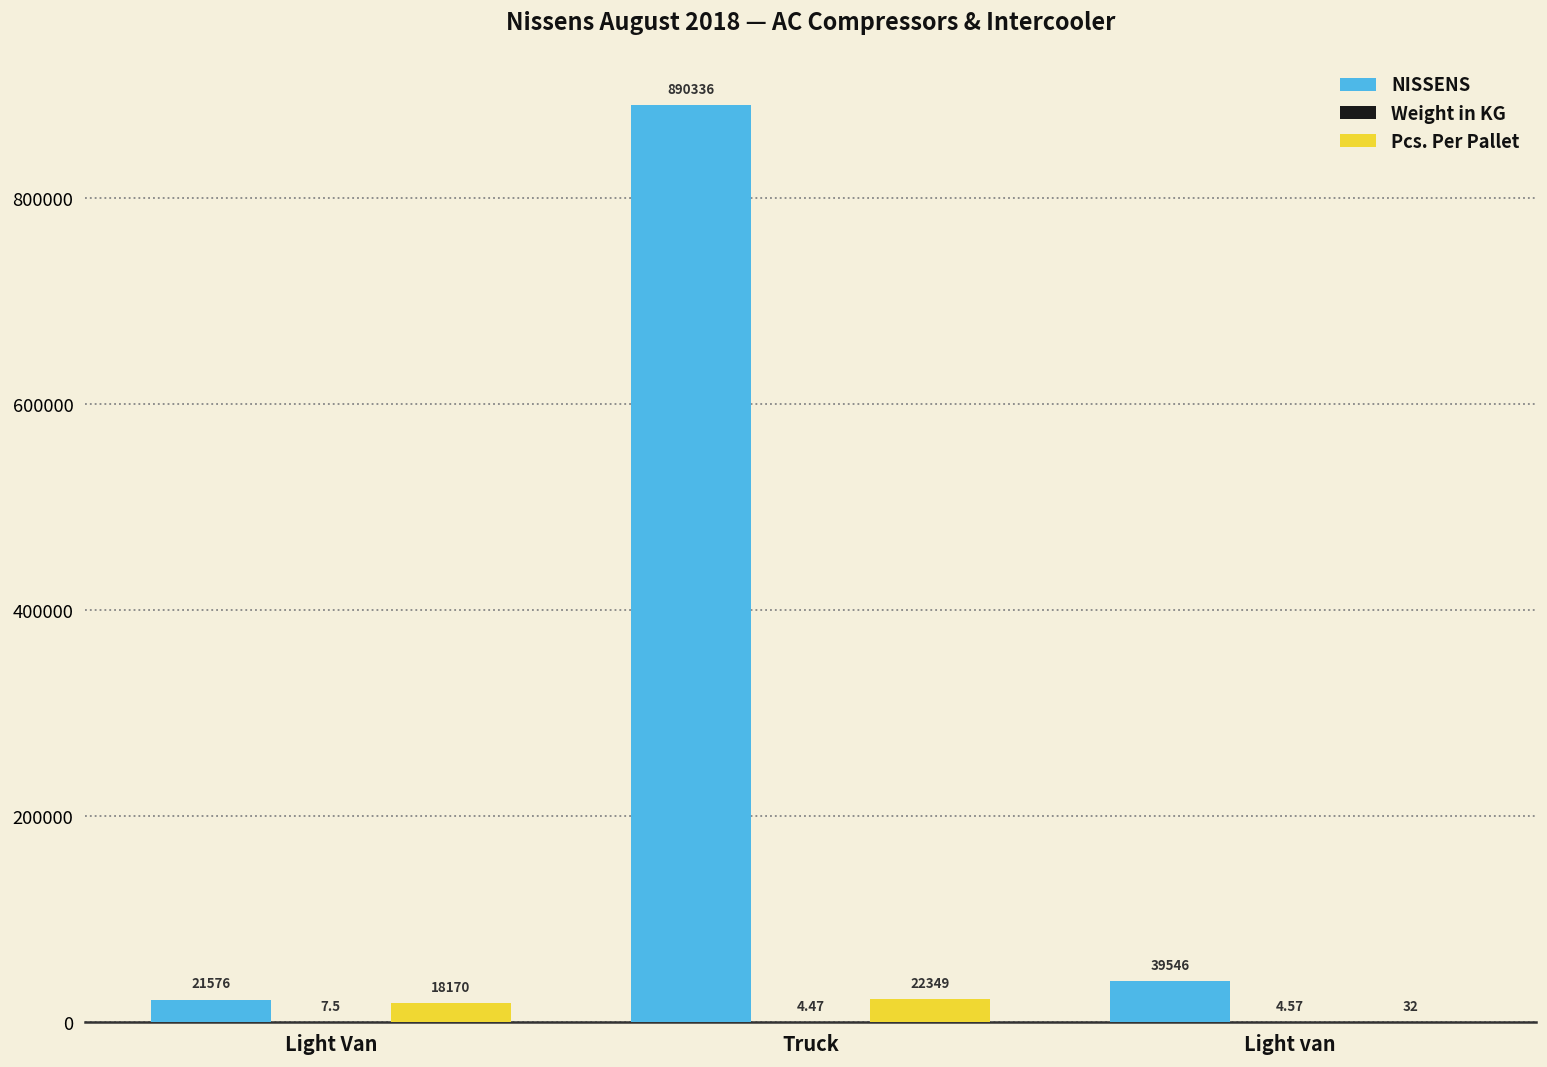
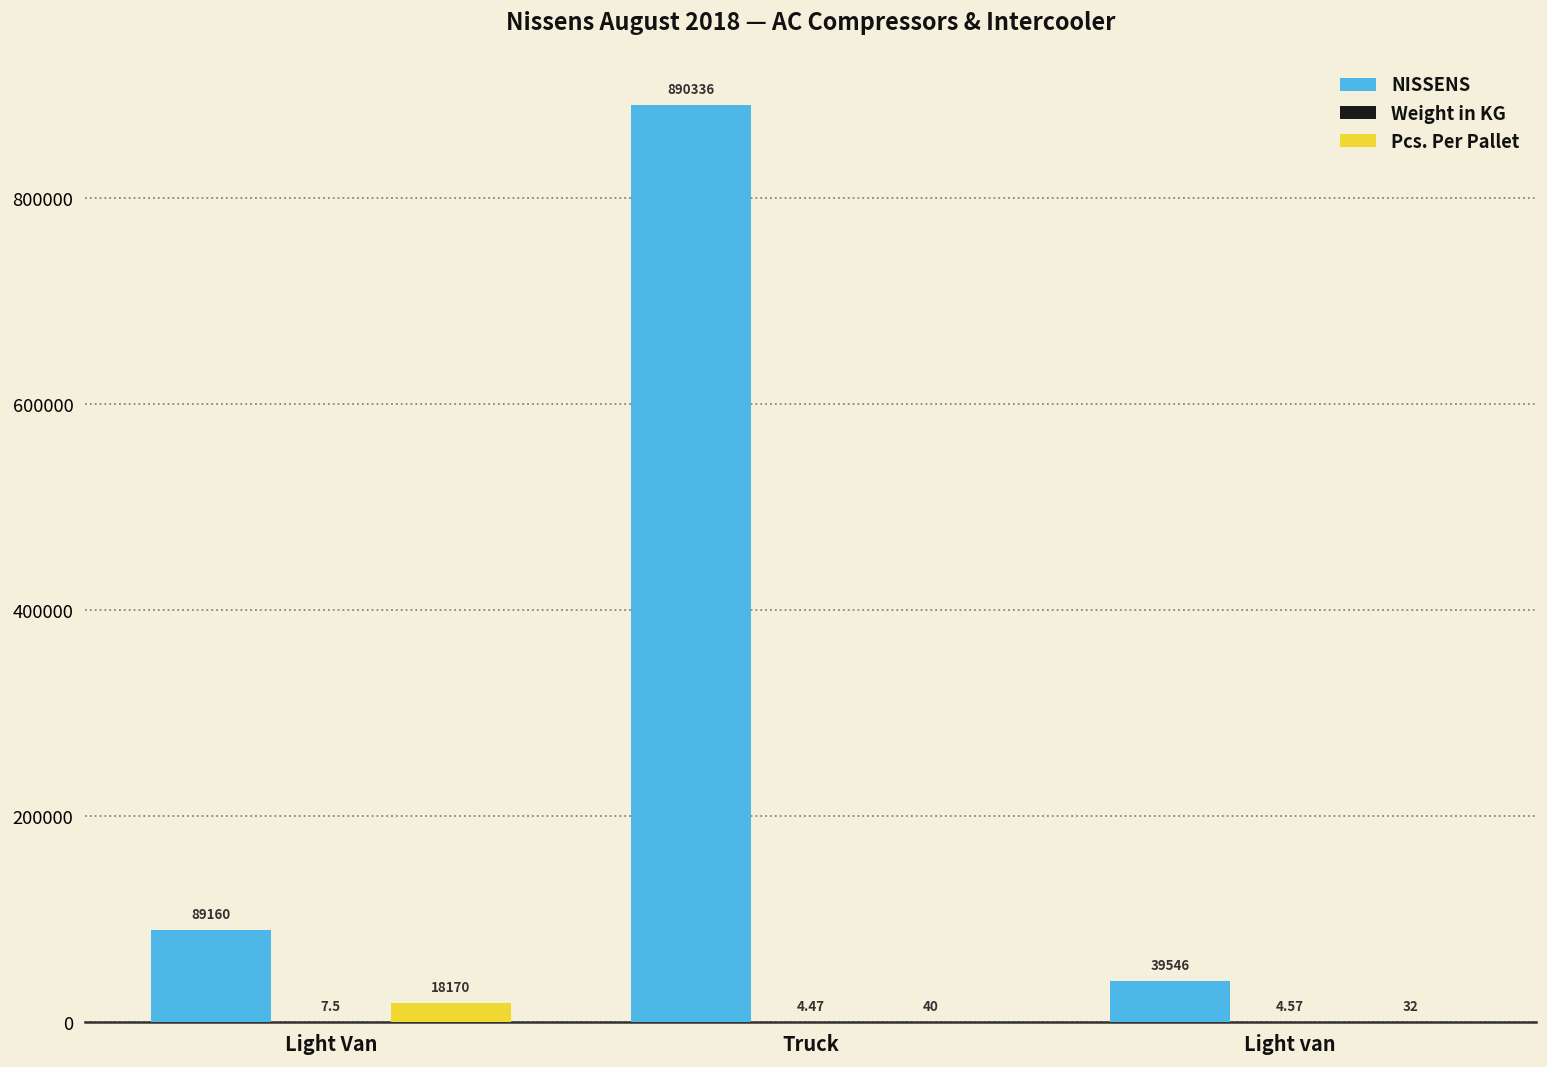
NISSENS, Light Van: 21576 -> 89160
Pcs. Per Pallet, Truck: 22349 -> 40
